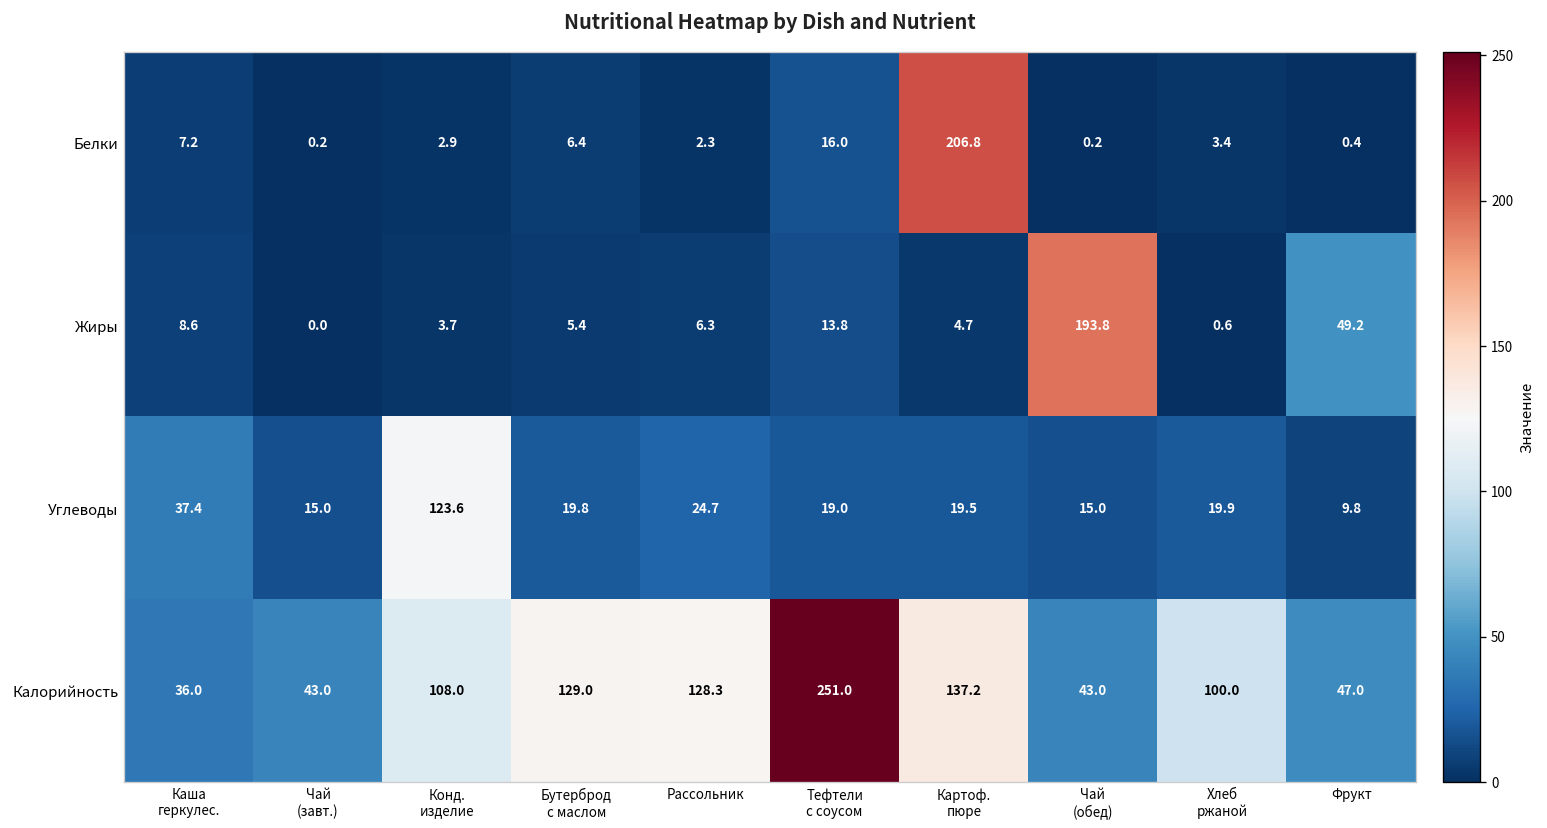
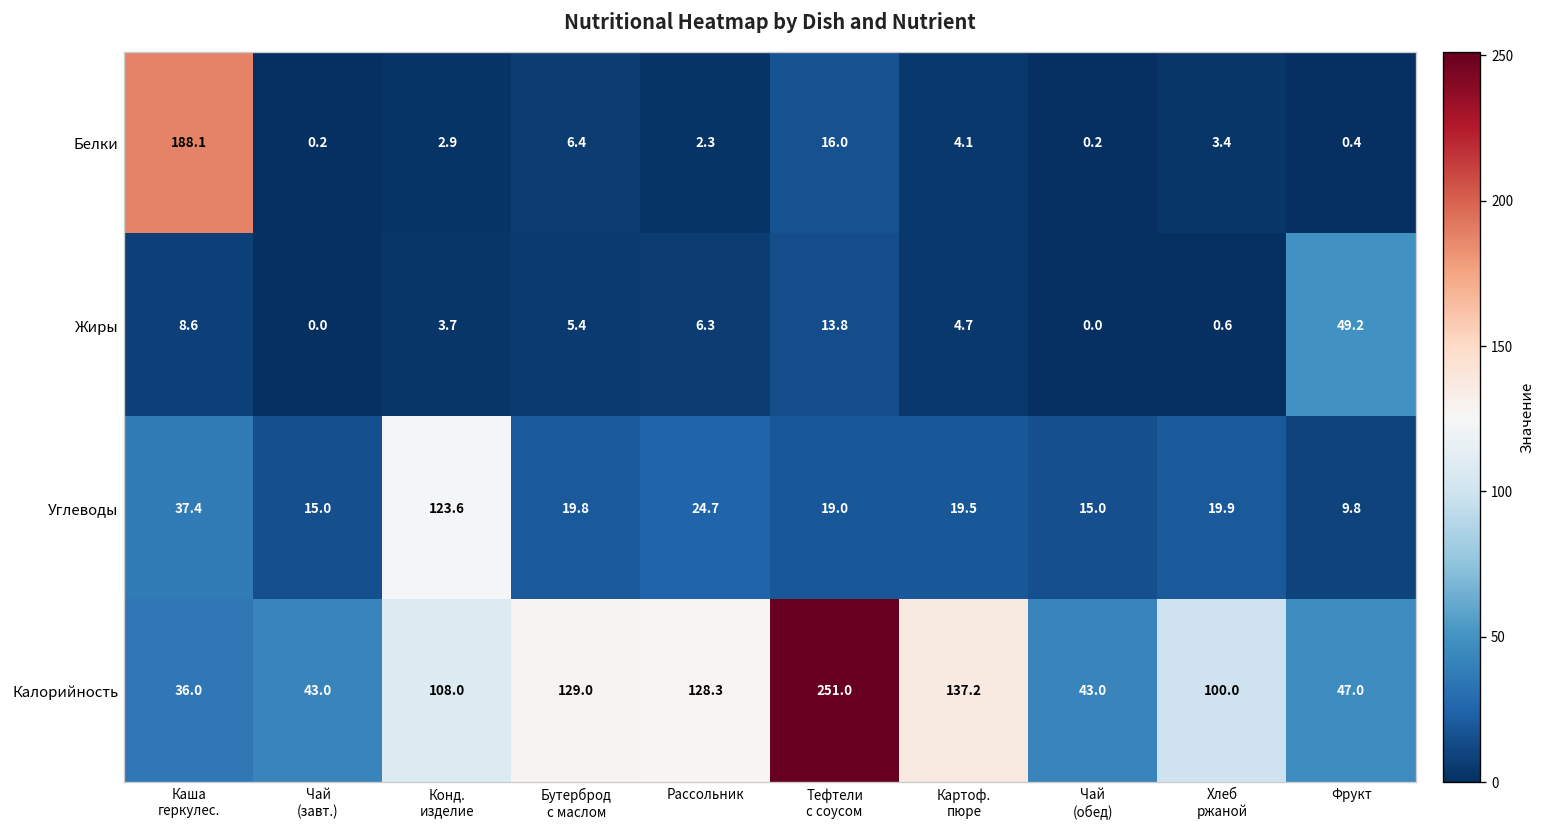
Белки, Каша геркулес.: 7.2 -> 188.1
Белки, Картоф. пюре: 206.8 -> 4.1
Жиры, Чай (обед): 193.8 -> 0.0
